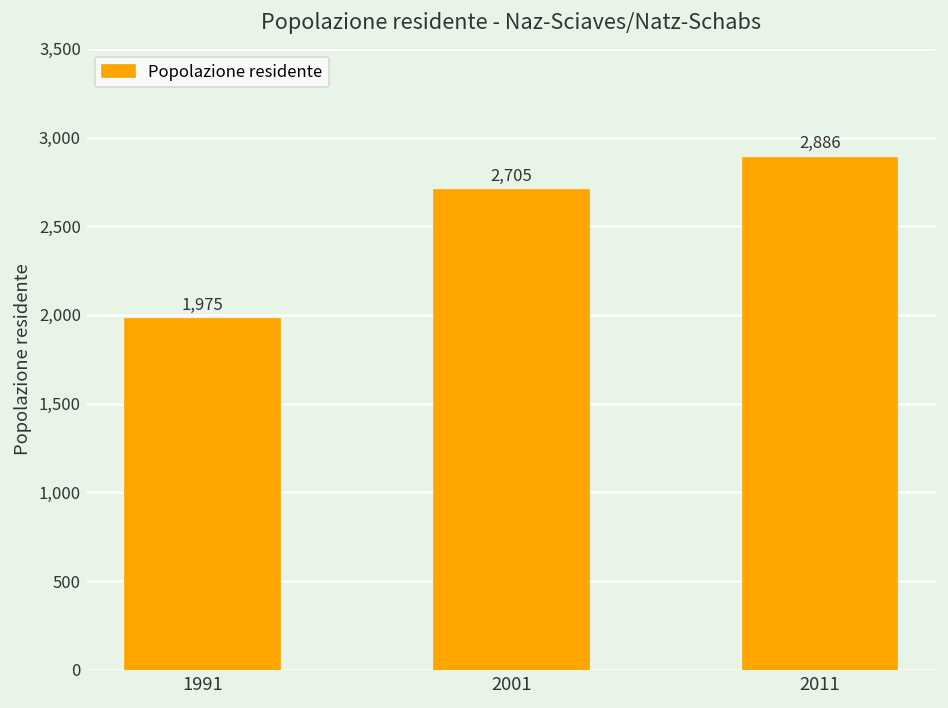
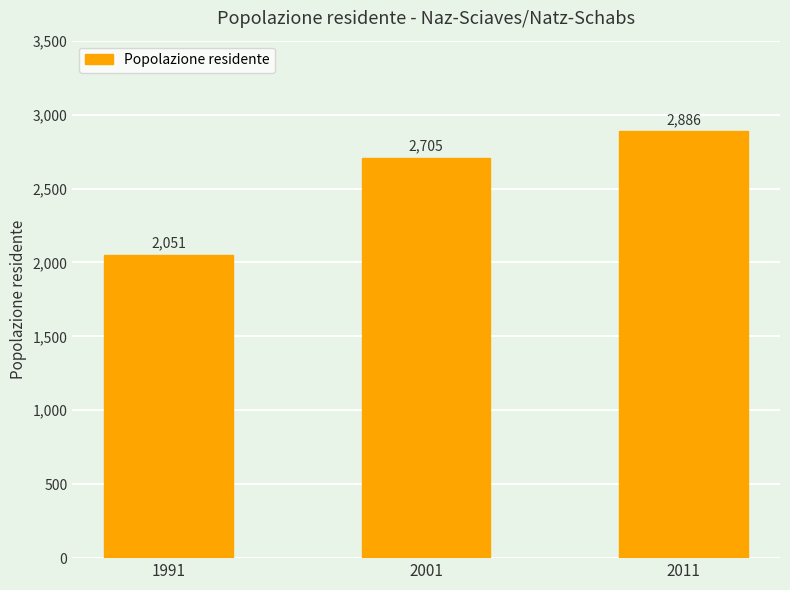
1991: 1,975 -> 2,051
